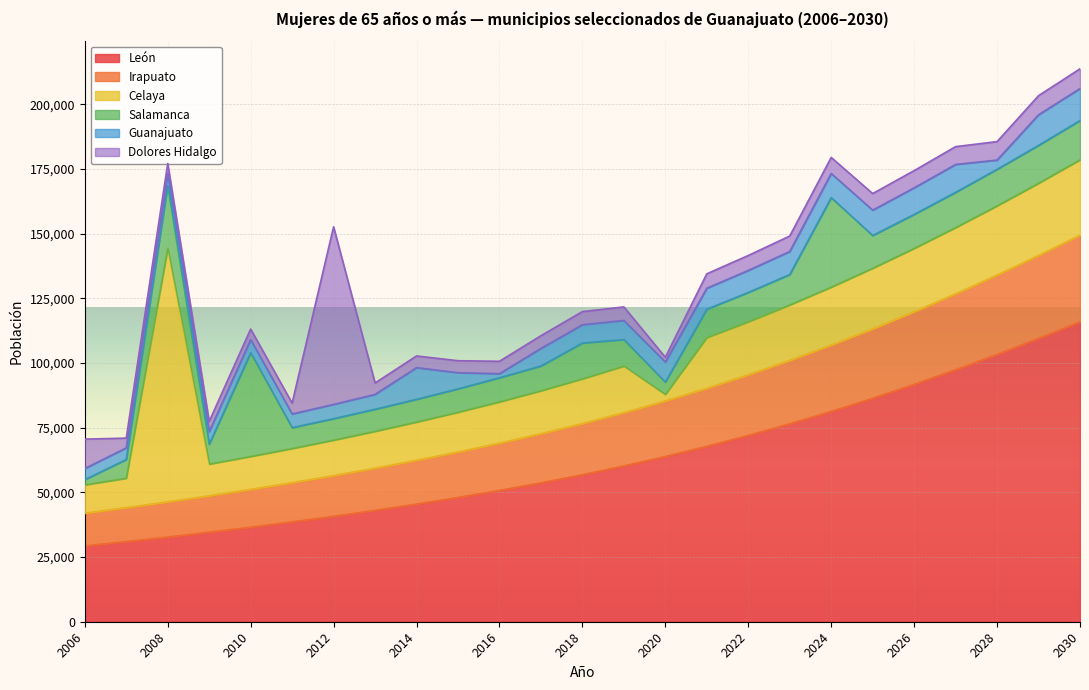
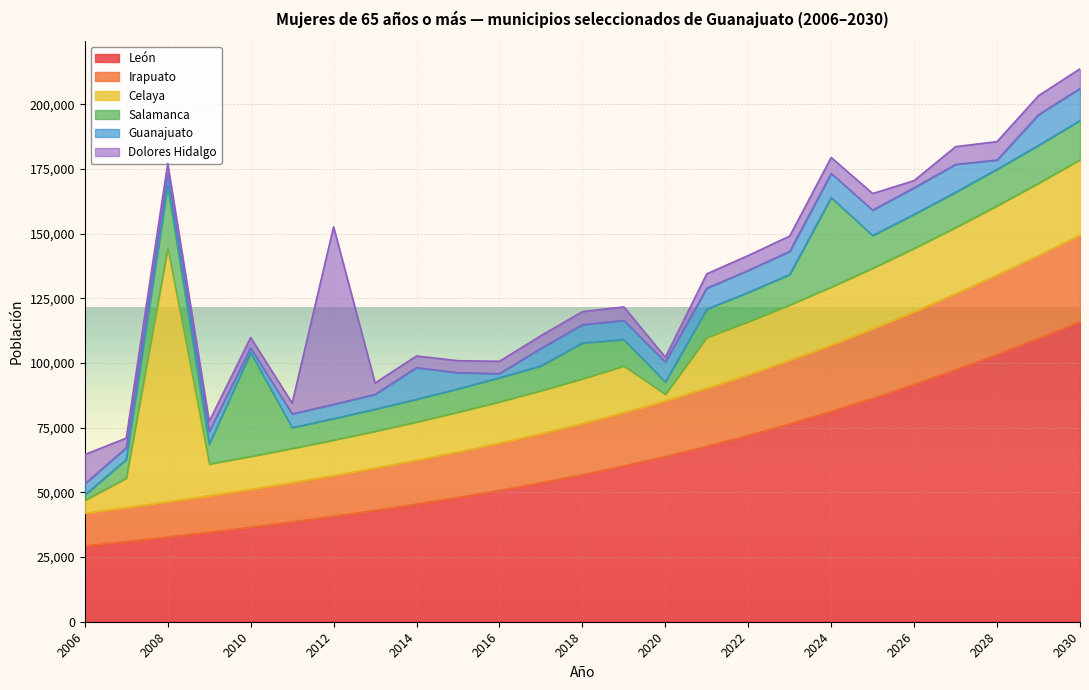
Celaya, 2006: 11,000 -> 5,000
Guanajuato, 2010: 5,000 -> 2,000
Dolores Hidalgo, 2026: 7,000 -> 3,000
